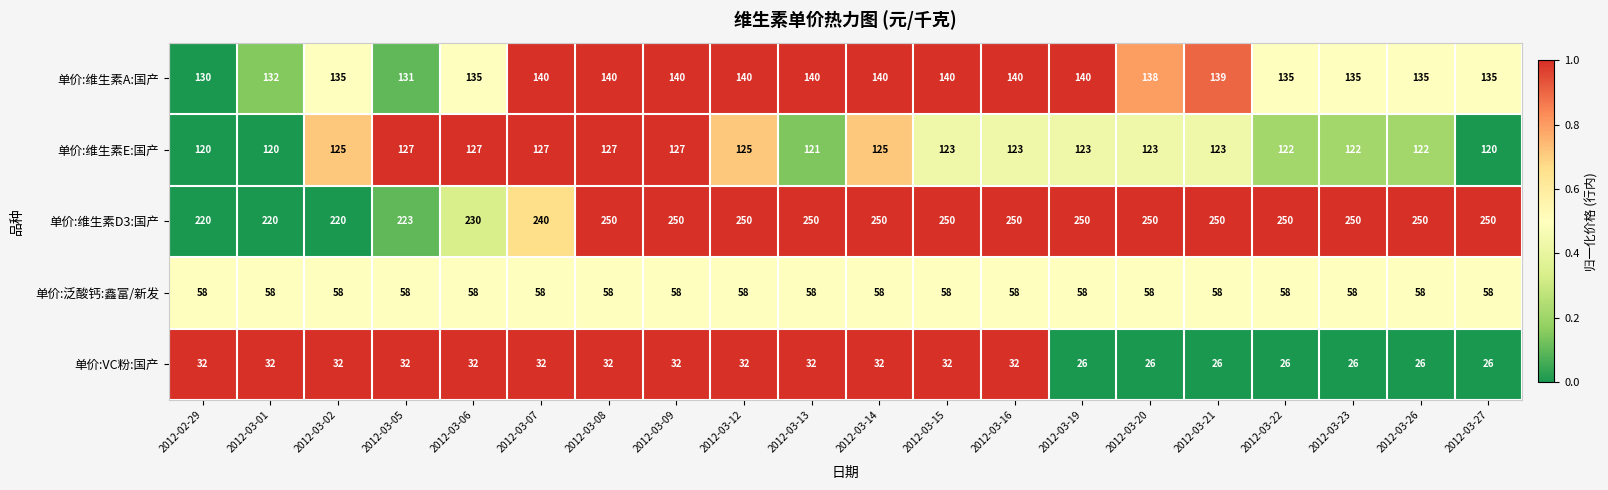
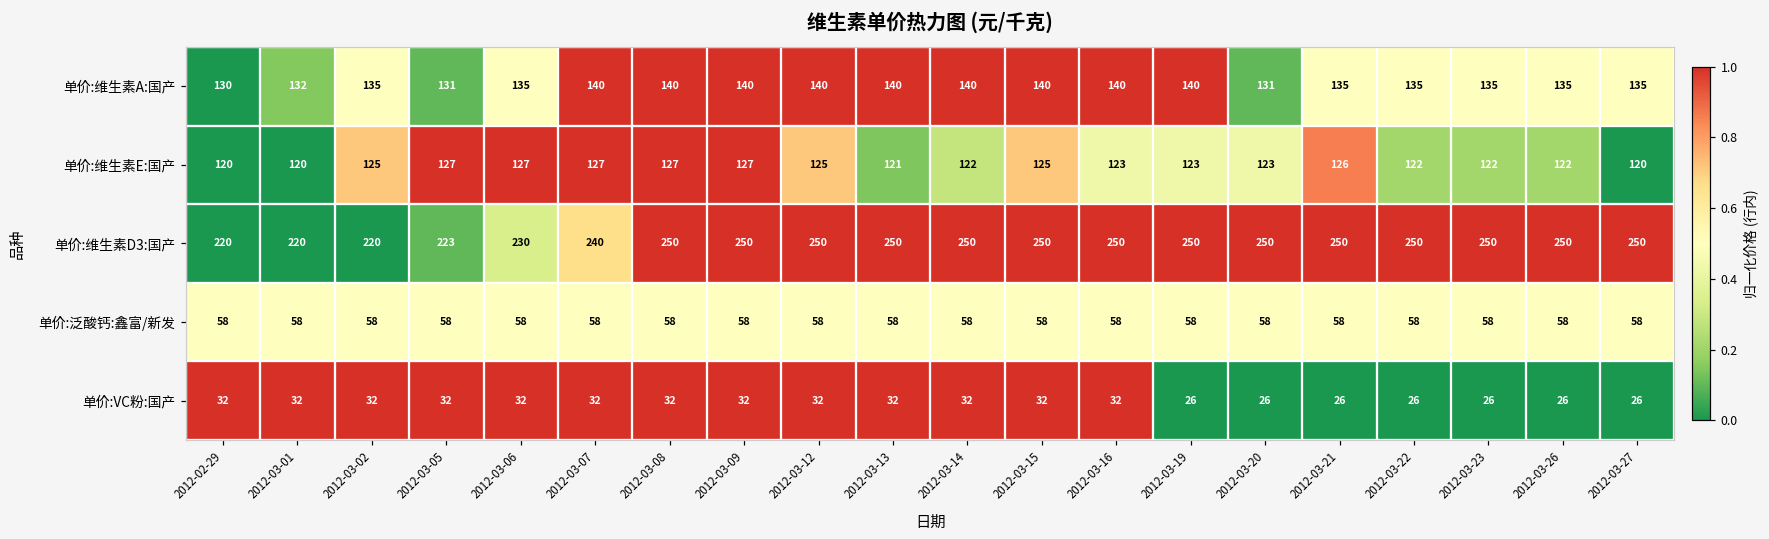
单价:维生素A:国产, 2012-03-20: 138 -> 131
单价:维生素A:国产, 2012-03-21: 139 -> 135
单价:维生素E:国产, 2012-03-14: 125 -> 122
单价:维生素E:国产, 2012-03-15: 123 -> 125
单价:维生素E:国产, 2012-03-21: 123 -> 126
